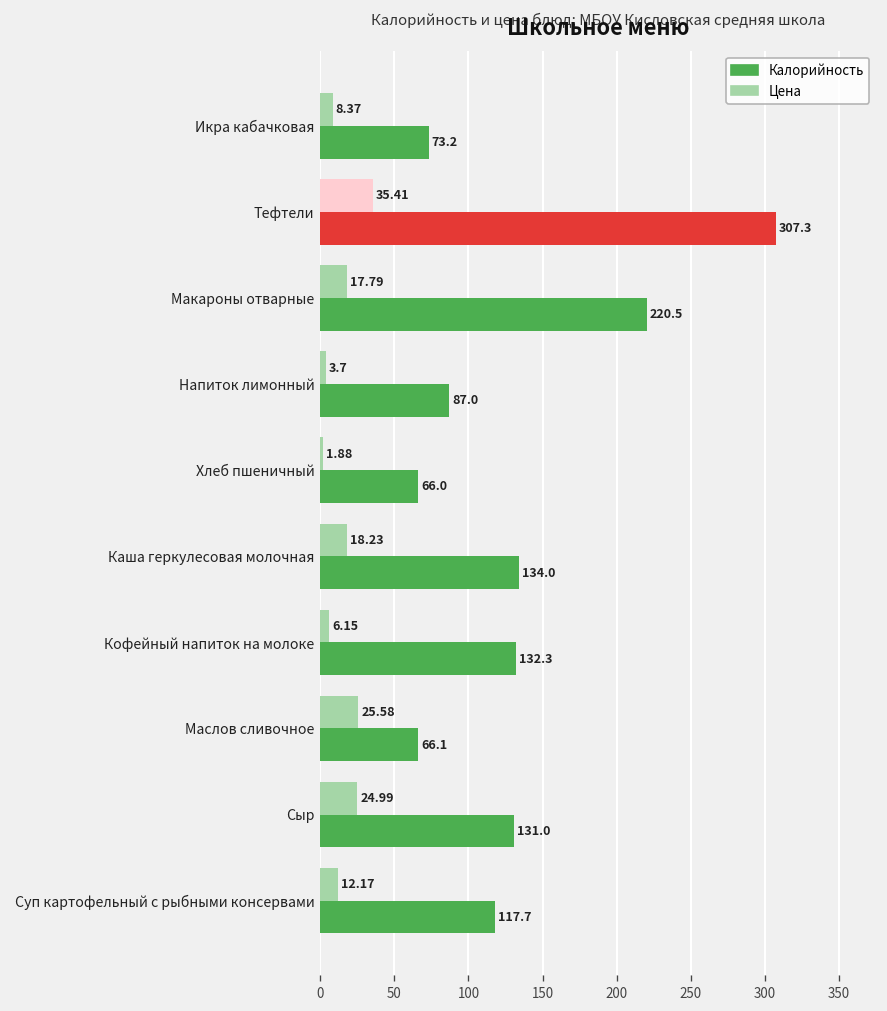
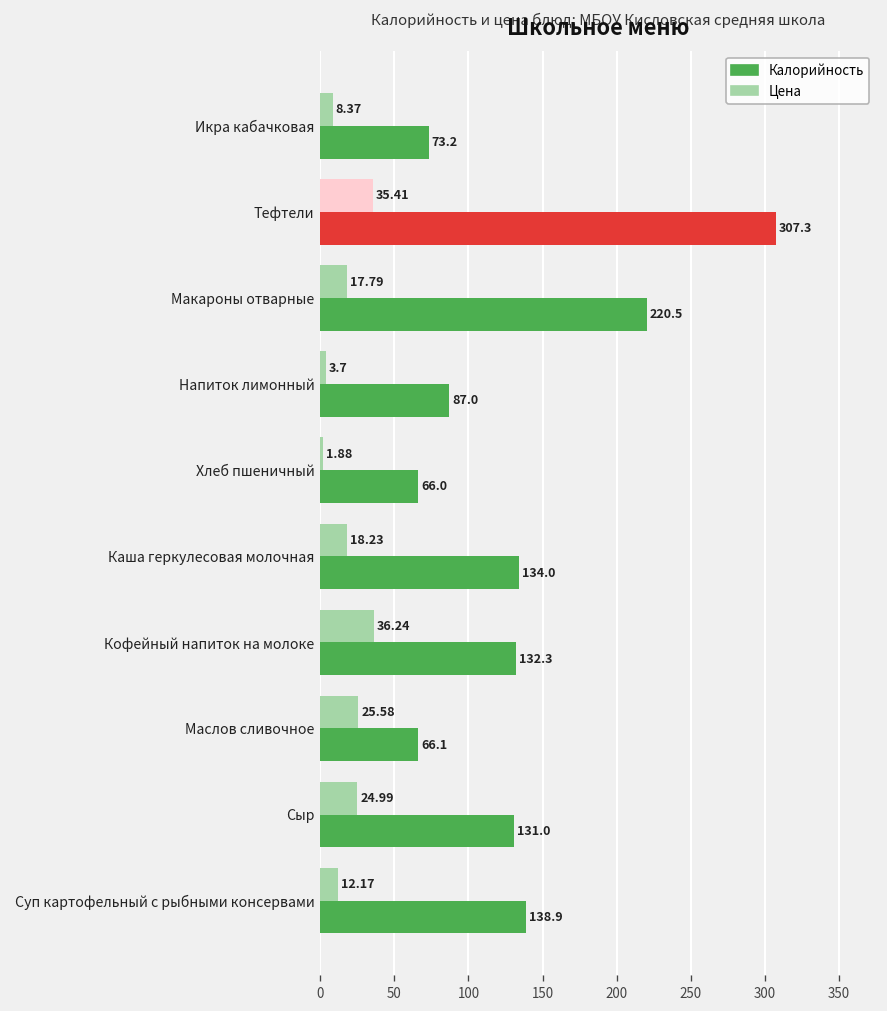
Цена, Кофейный напиток на молоке: 6.15 -> 36.24
Калорийность, Суп картофельный с рыбными консервами: 117.7 -> 138.9
